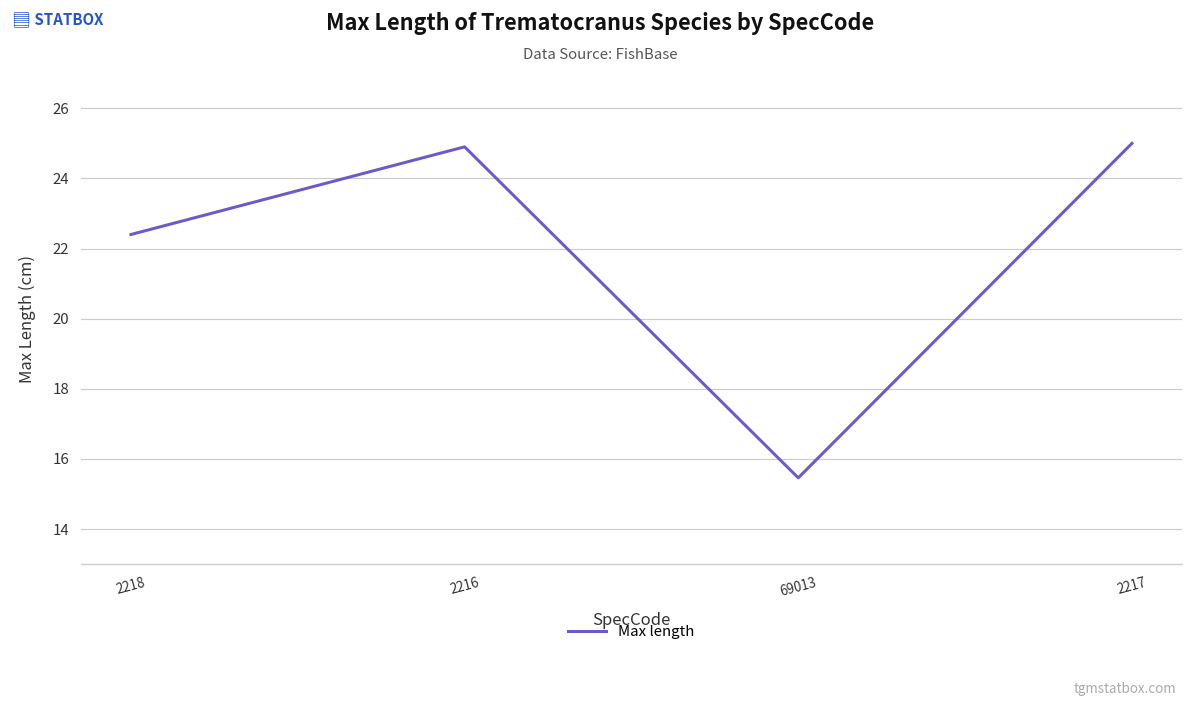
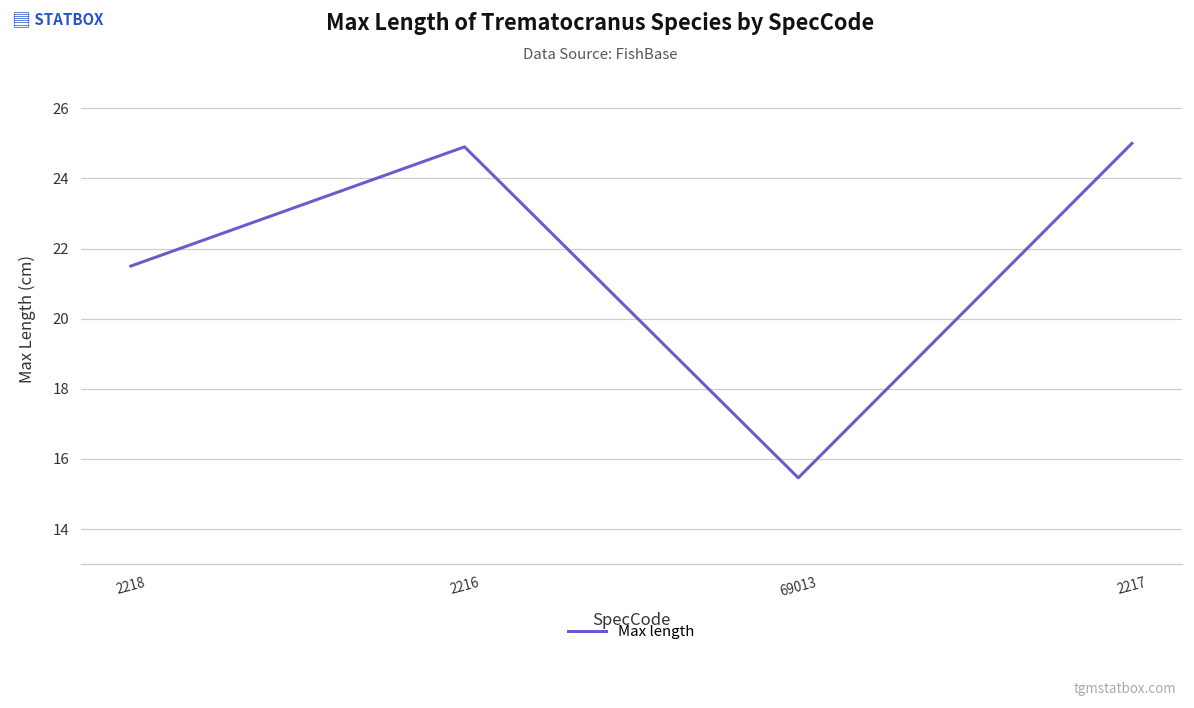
2218: 22.4 -> 21.5
